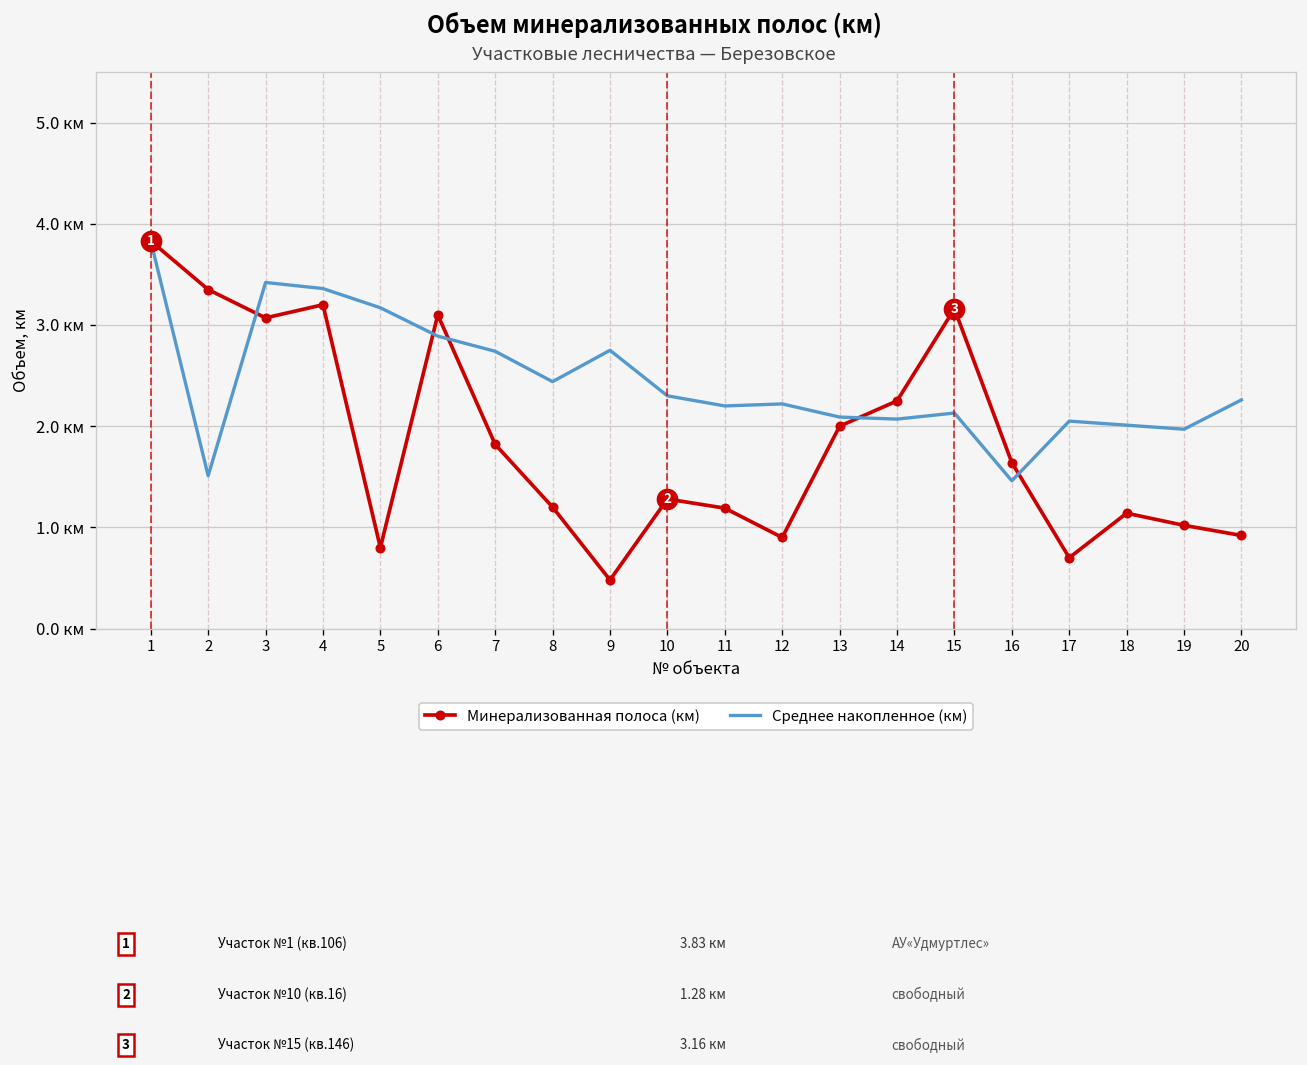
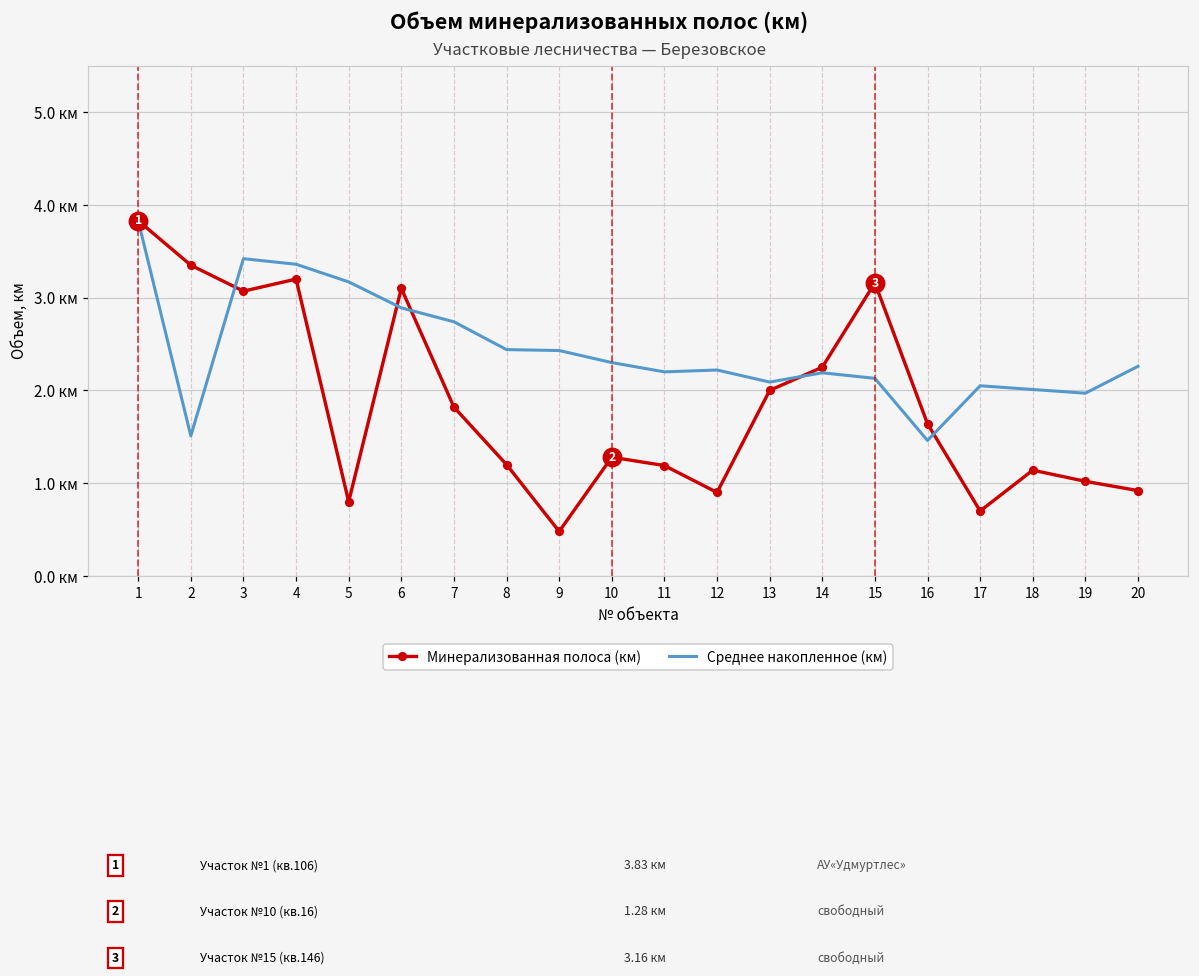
Среднее накопленное (км), 9: 2.8 км -> 2.4 км
Среднее накопленное (км), 14: 2.1 км -> 2.2 км
